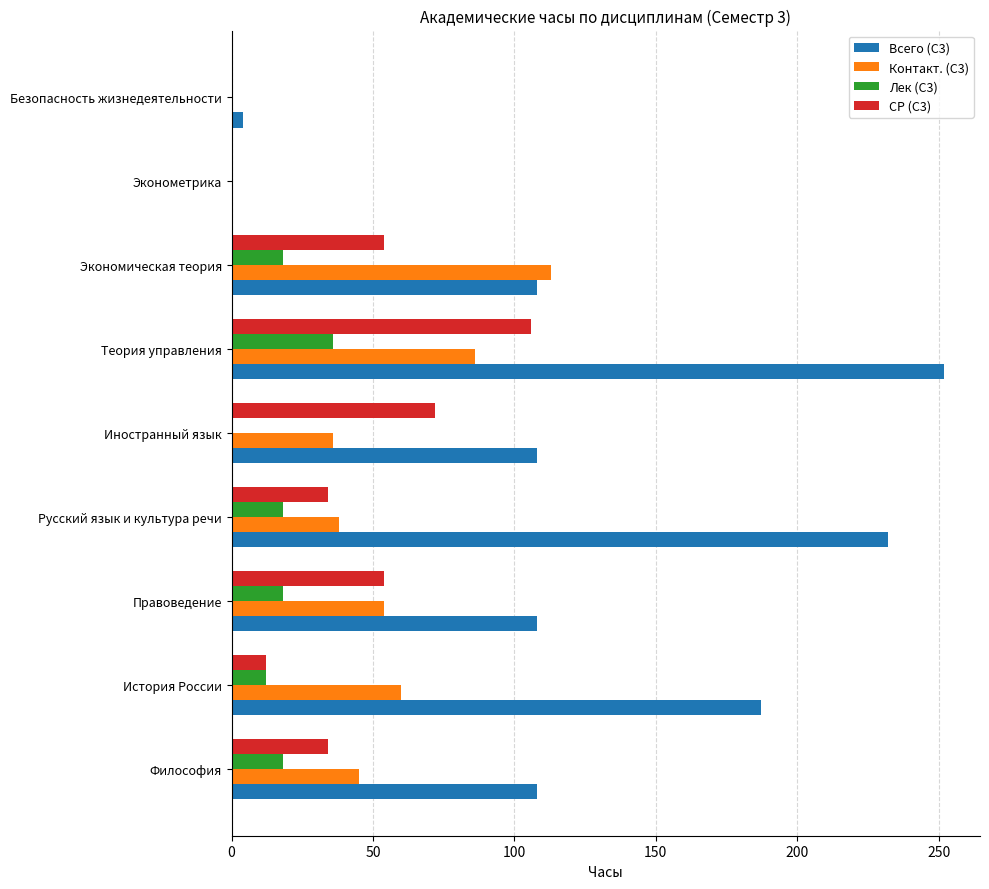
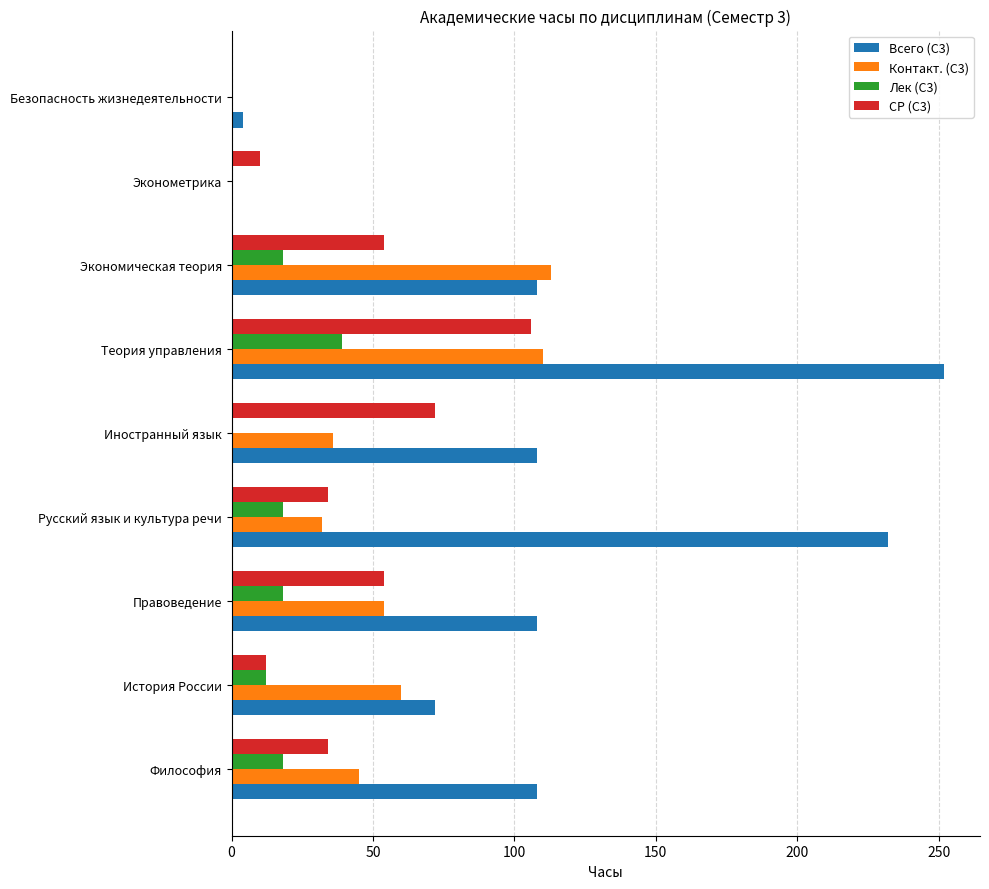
СР (С3), Эконометрика: 0 -> 10
Лек (С3), Теория управления: 36 -> 39
Контакт. (С3), Теория управления: 86 -> 110
Контакт. (С3), Русский язык и культура речи: 38 -> 32
Всего (С3), История России: 187 -> 72
